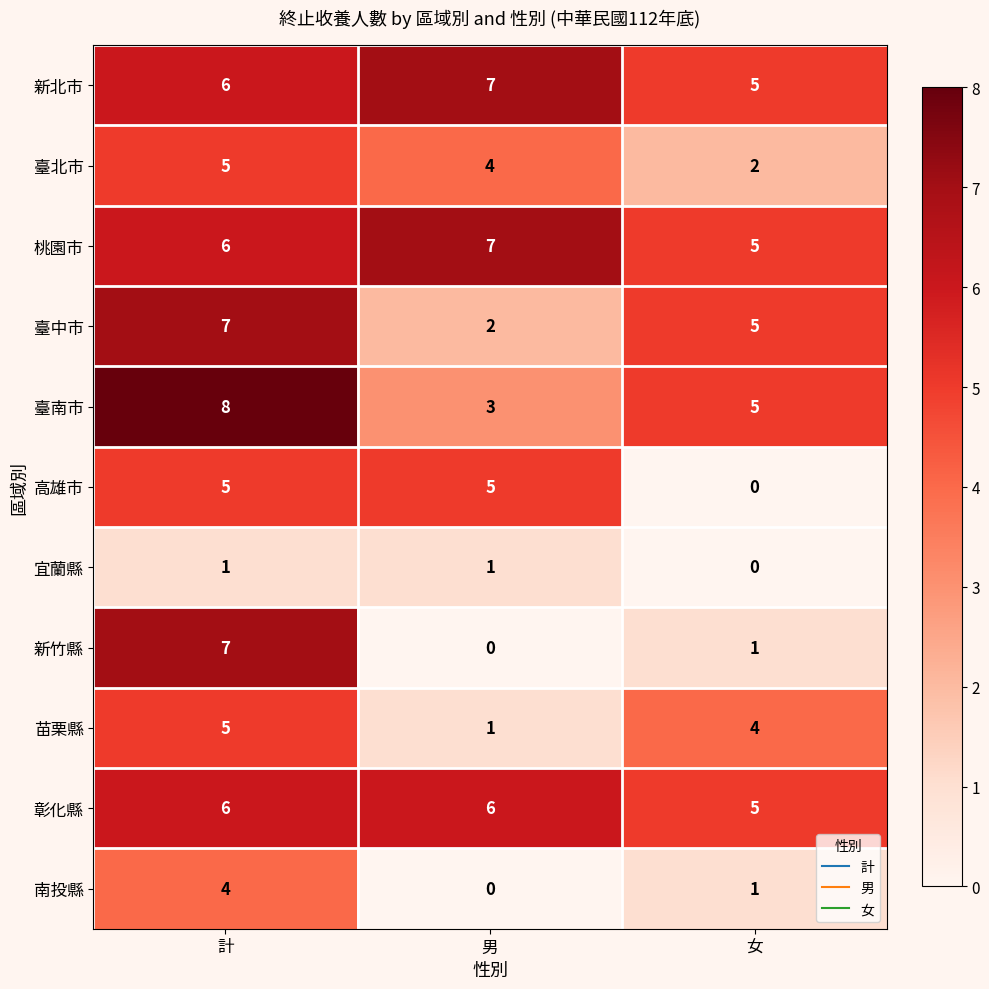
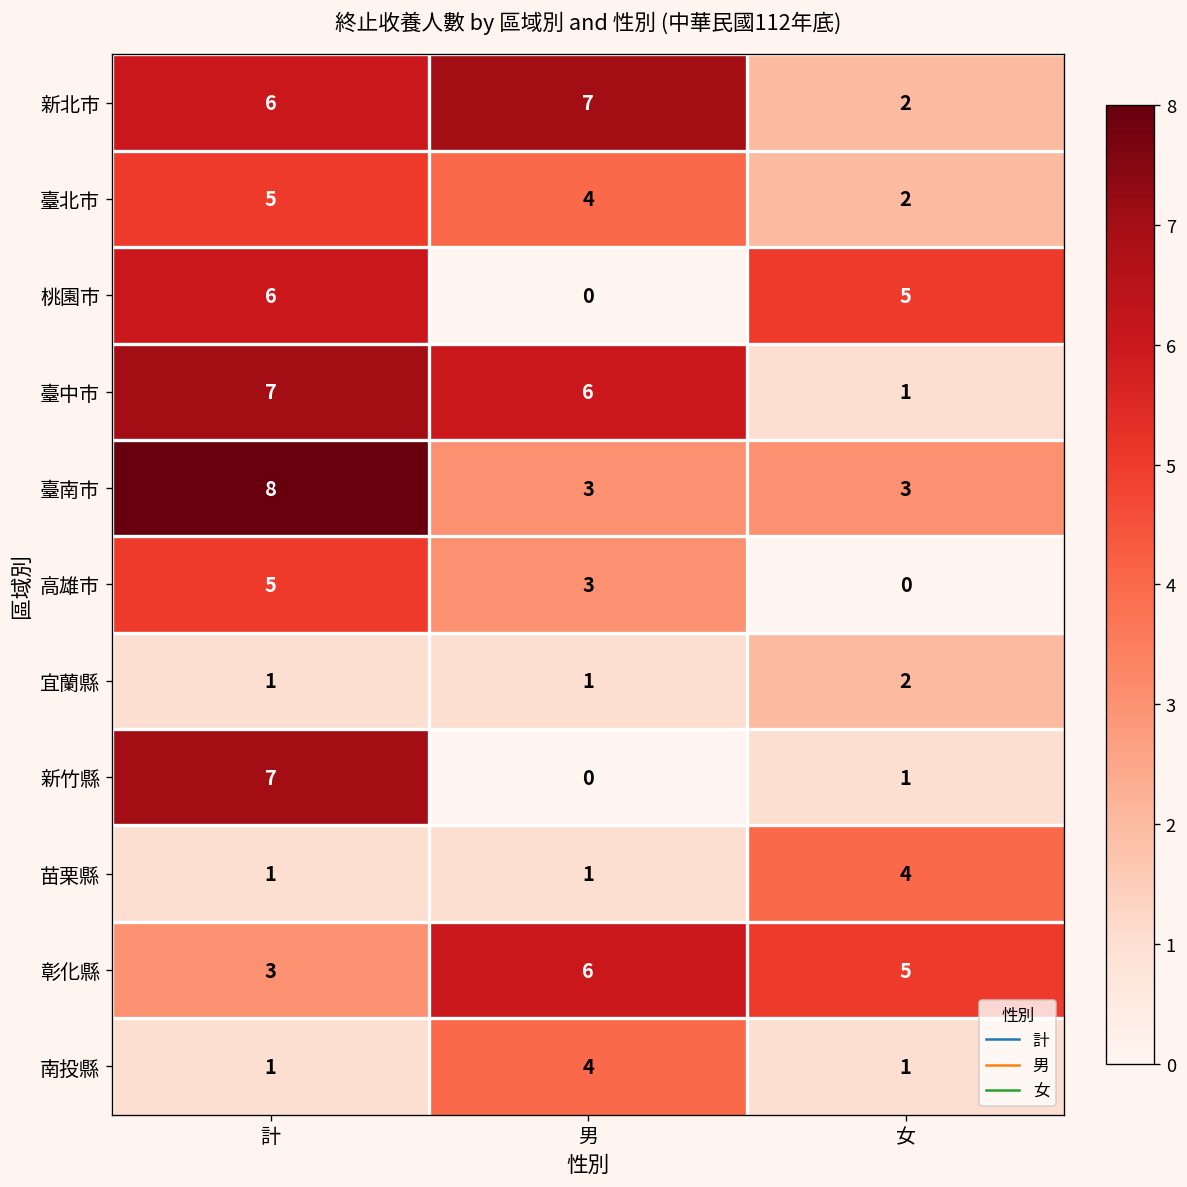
新北市, 女: 5 -> 2
桃園市, 男: 7 -> 0
臺中市, 男: 2 -> 6
臺中市, 女: 5 -> 1
臺南市, 女: 5 -> 3
高雄市, 男: 5 -> 3
宜蘭縣, 女: 0 -> 2
苗栗縣, 計: 5 -> 1
彰化縣, 計: 6 -> 3
南投縣, 計: 4 -> 1
南投縣, 男: 0 -> 4
